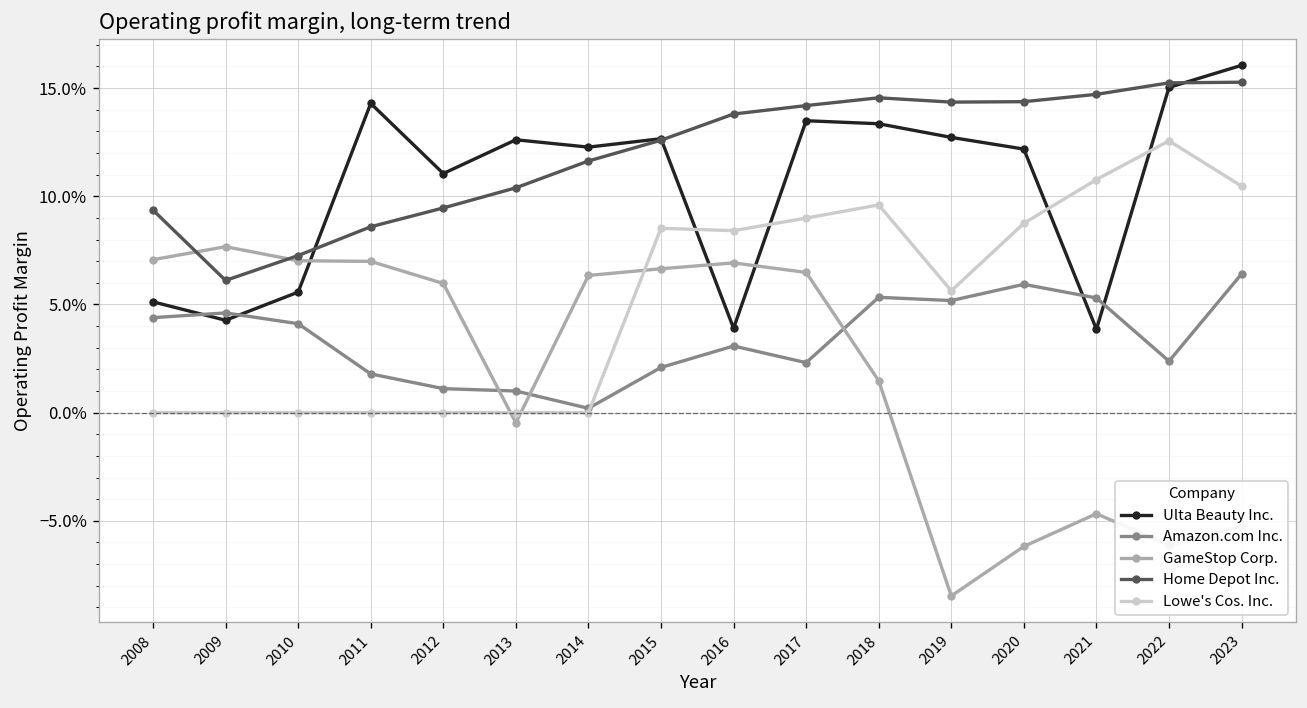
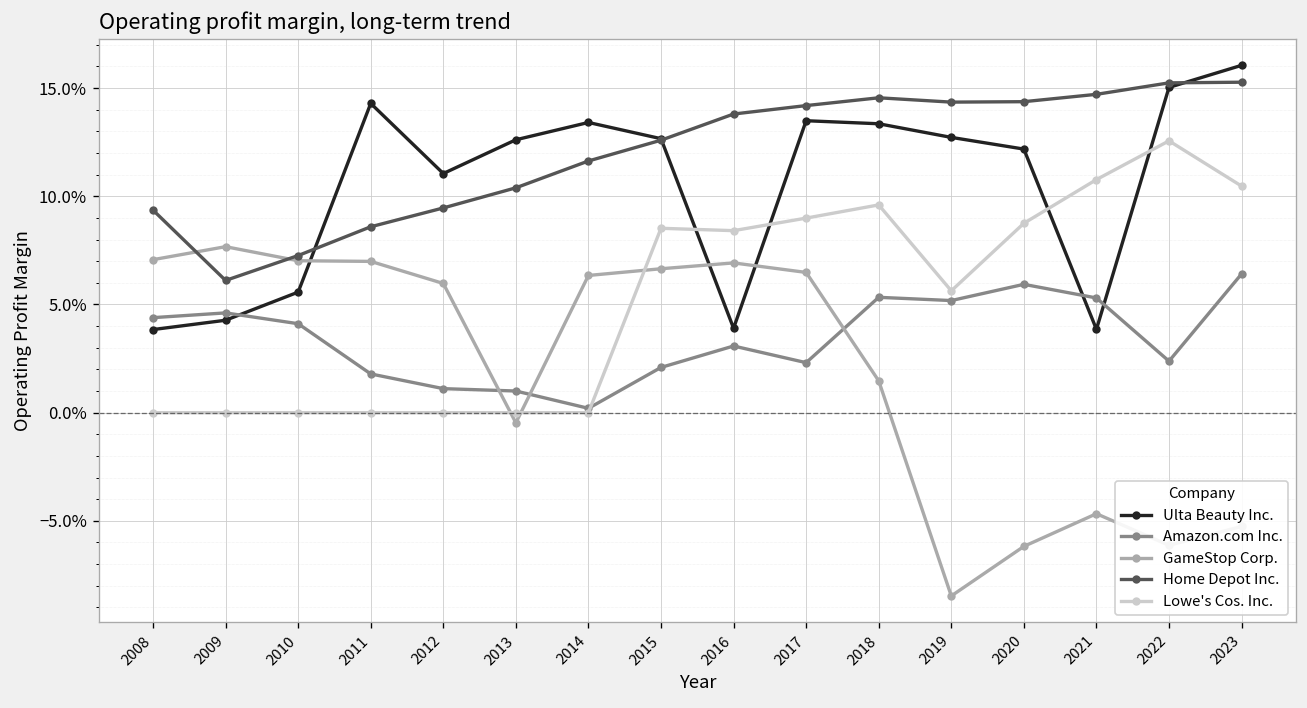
Ulta Beauty Inc., 2008: 5.1% -> 3.8%
Ulta Beauty Inc., 2014: 12.3% -> 13.4%
